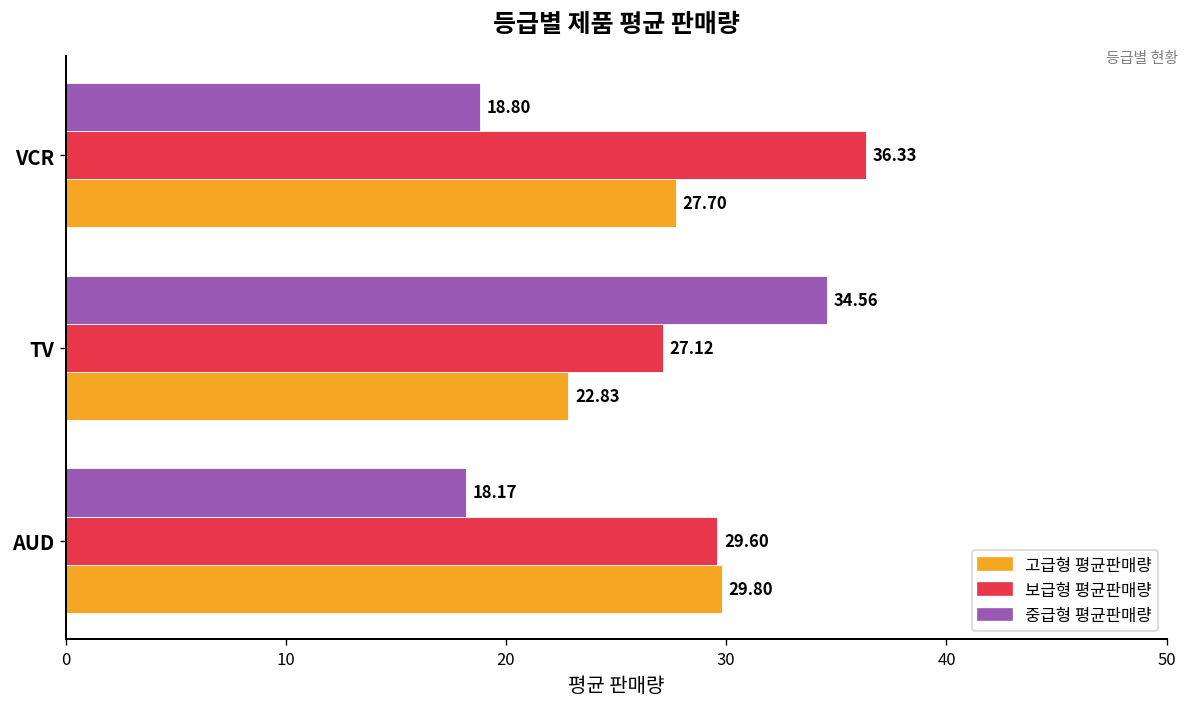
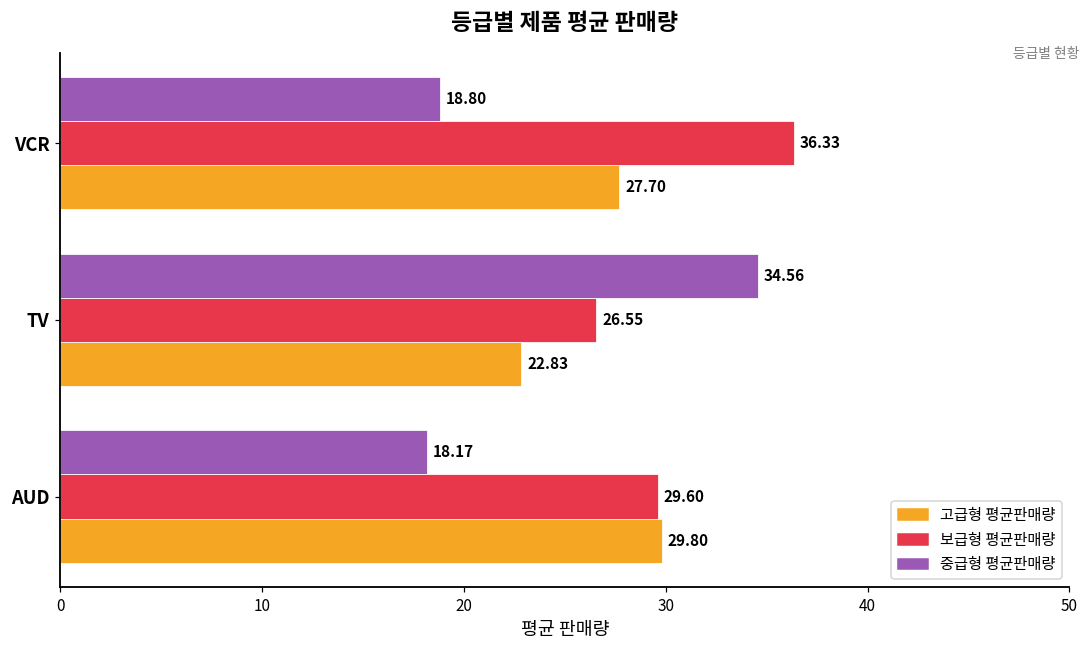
보급형 평균판매량, TV: 27.12 -> 26.55
